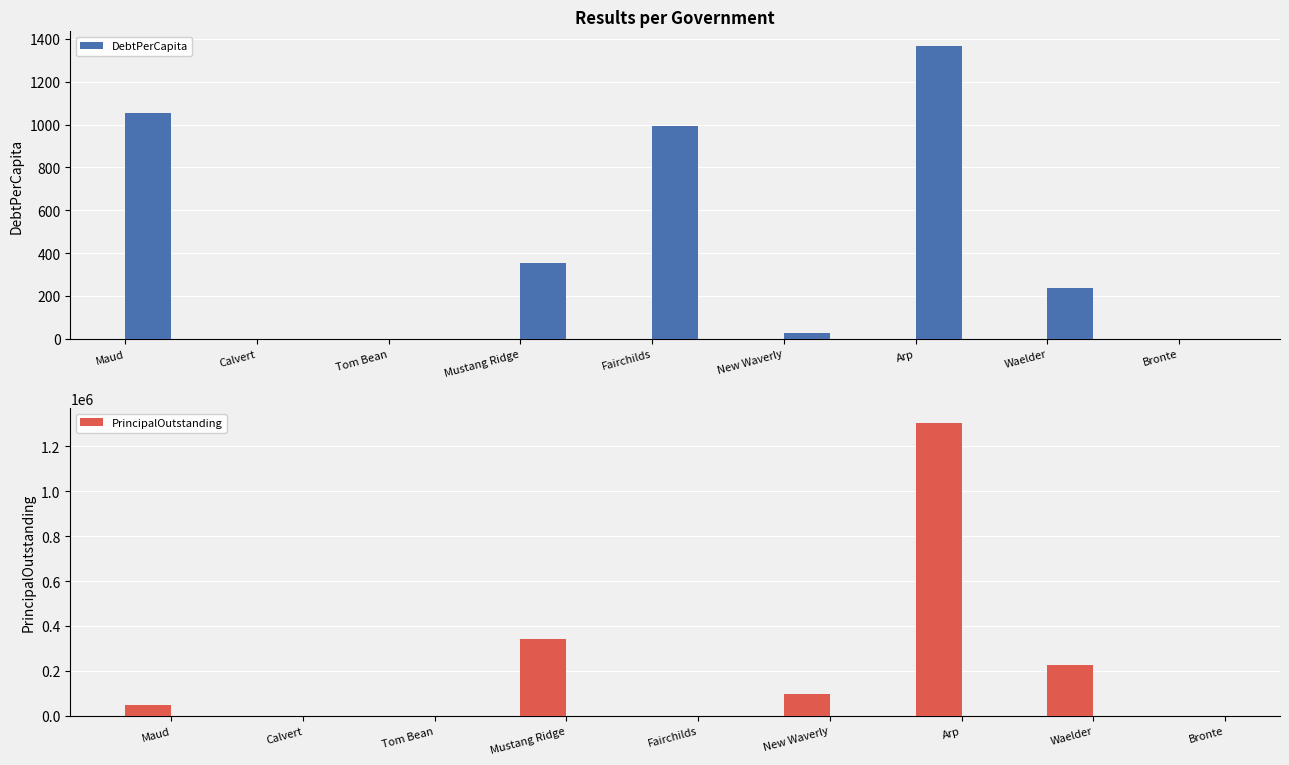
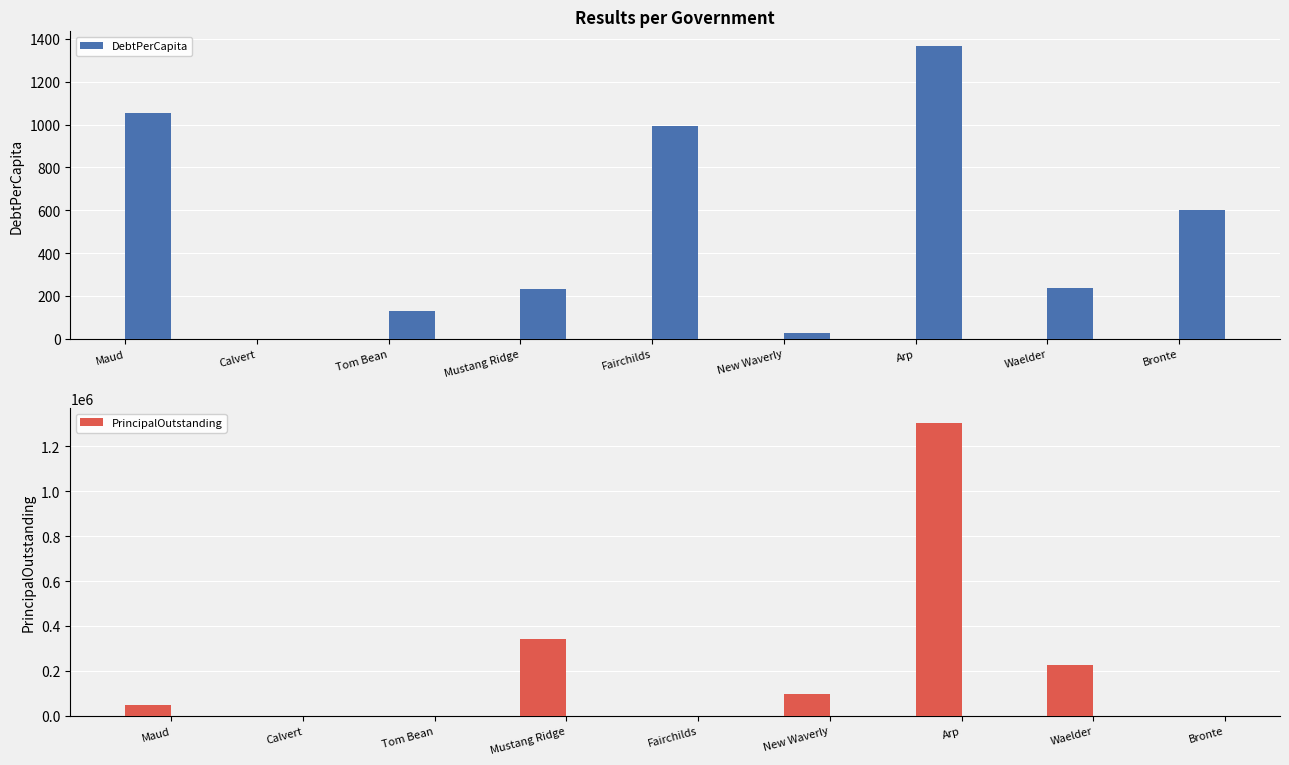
Results per Government, Tom Bean: 0 -> 130
Results per Government, Mustang Ridge: 360 -> 230
Results per Government, Bronte: 0 -> 600
